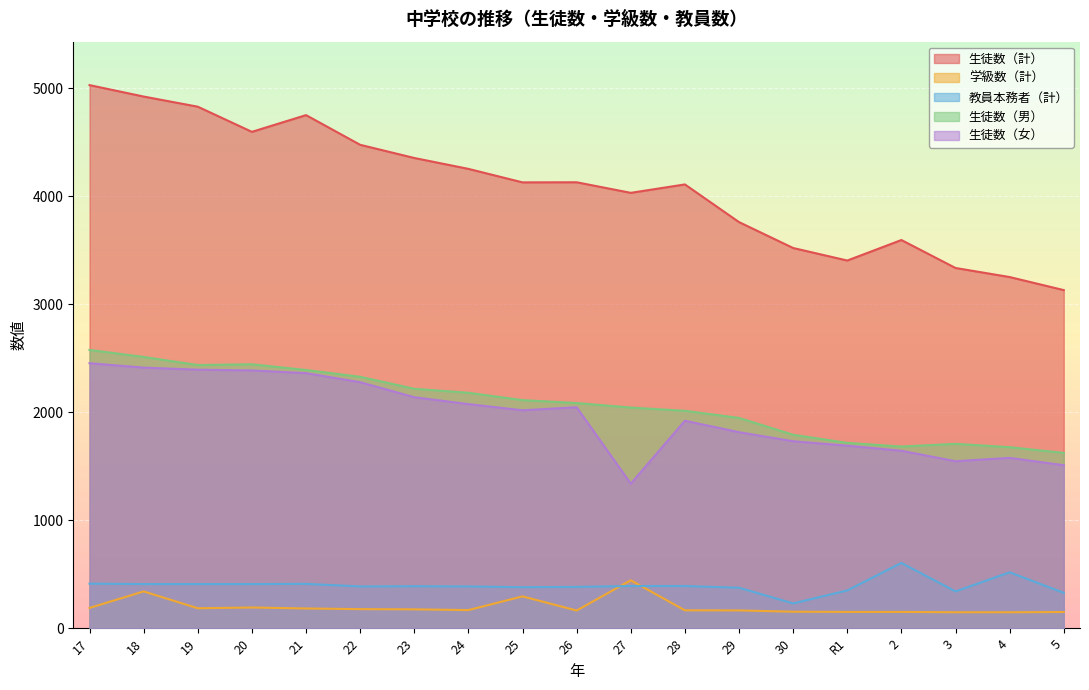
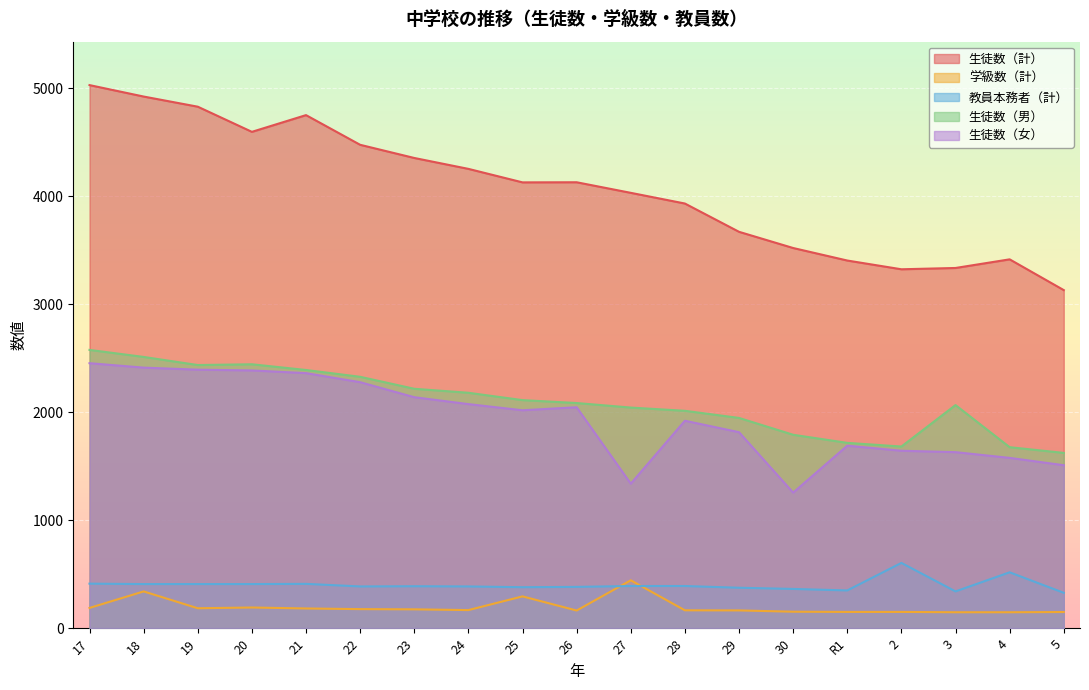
生徒数（計）, 28: 4110 -> 3930
生徒数（計）, 29: 3760 -> 3670
教員本務者（計）, 30: 230 -> 360
生徒数（女）, 30: 1730 -> 1250
生徒数（計）, 2: 3590 -> 3320
生徒数（男）, 3: 1710 -> 2070
生徒数（女）, 3: 1550 -> 1630
生徒数（計）, 4: 3250 -> 3420
